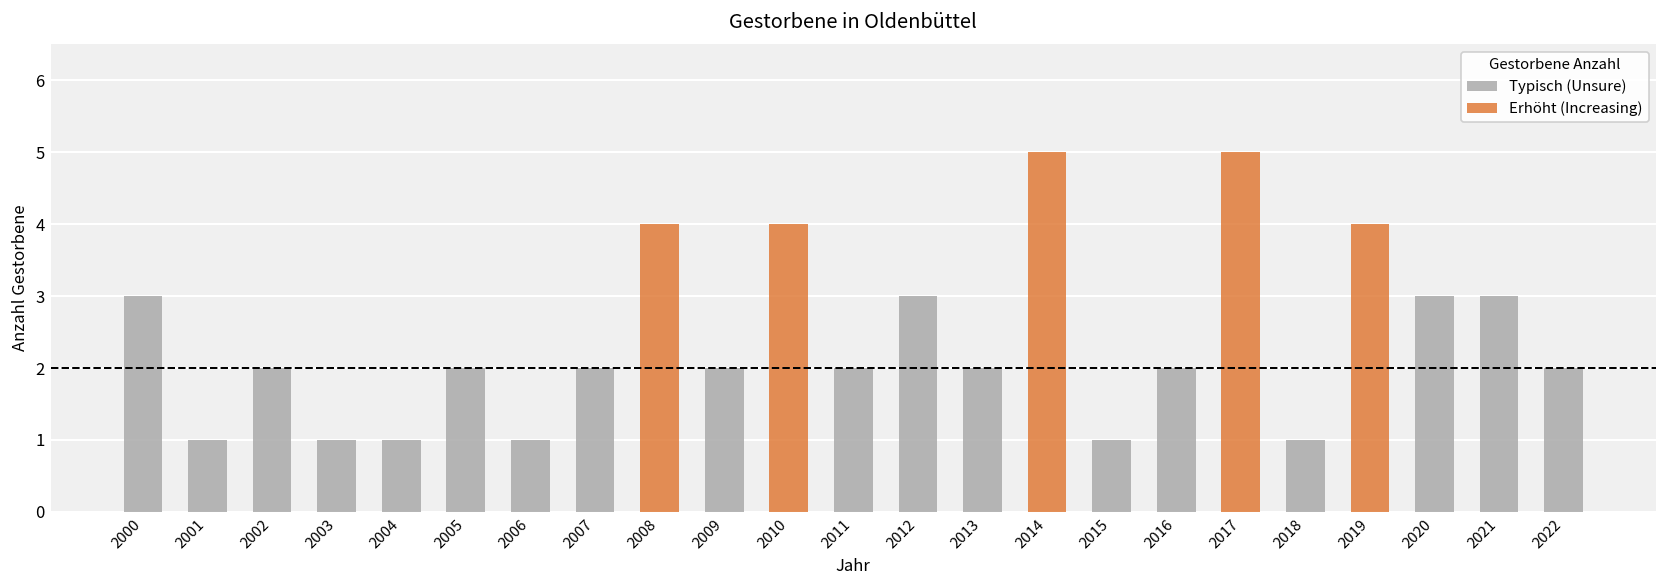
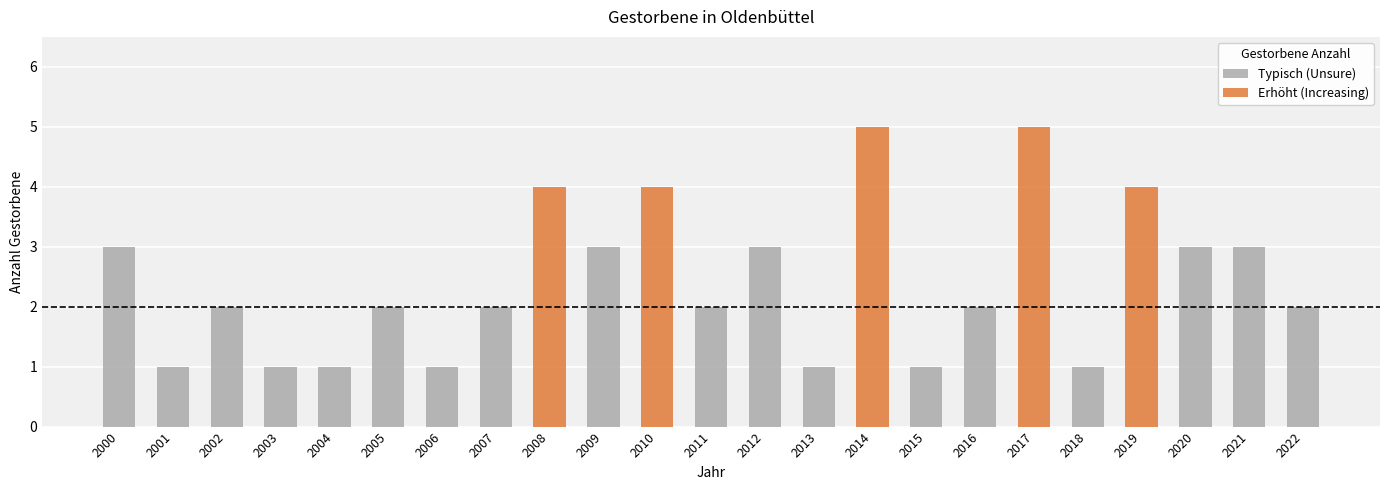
Typisch (Unsure), 2009: 2 -> 3
Typisch (Unsure), 2013: 2 -> 1
